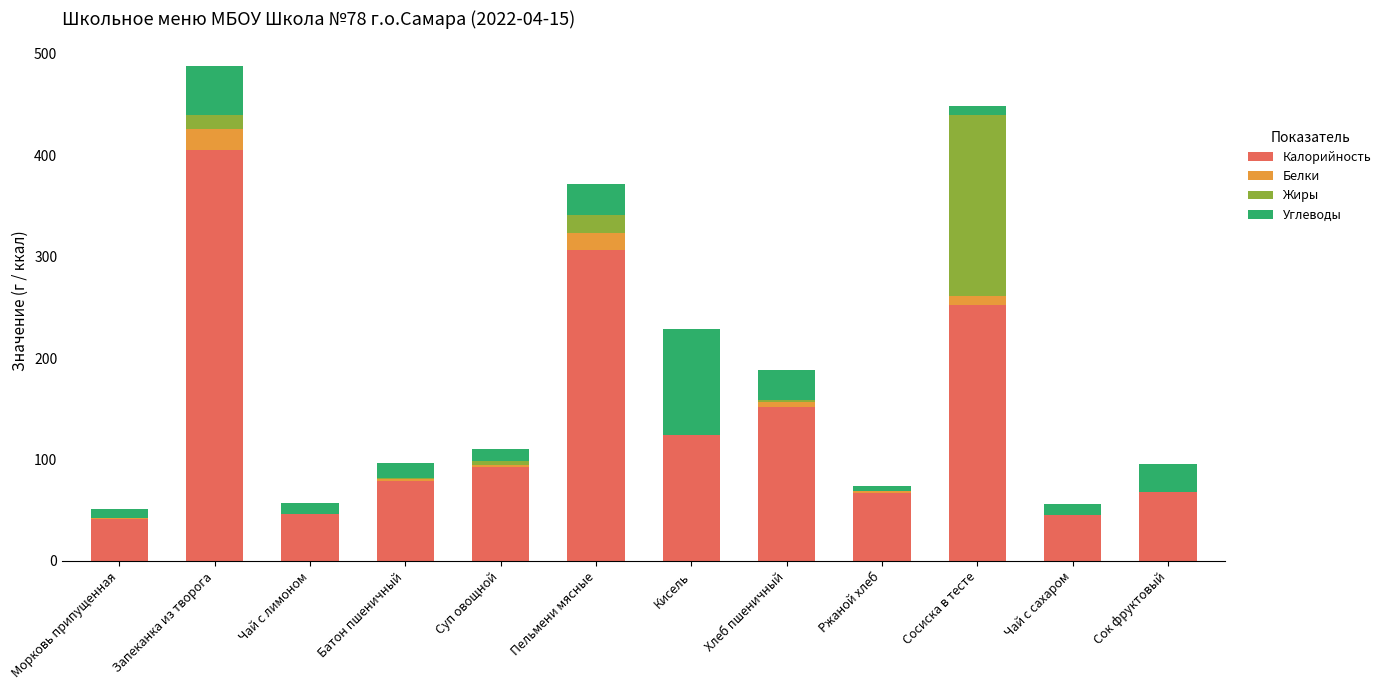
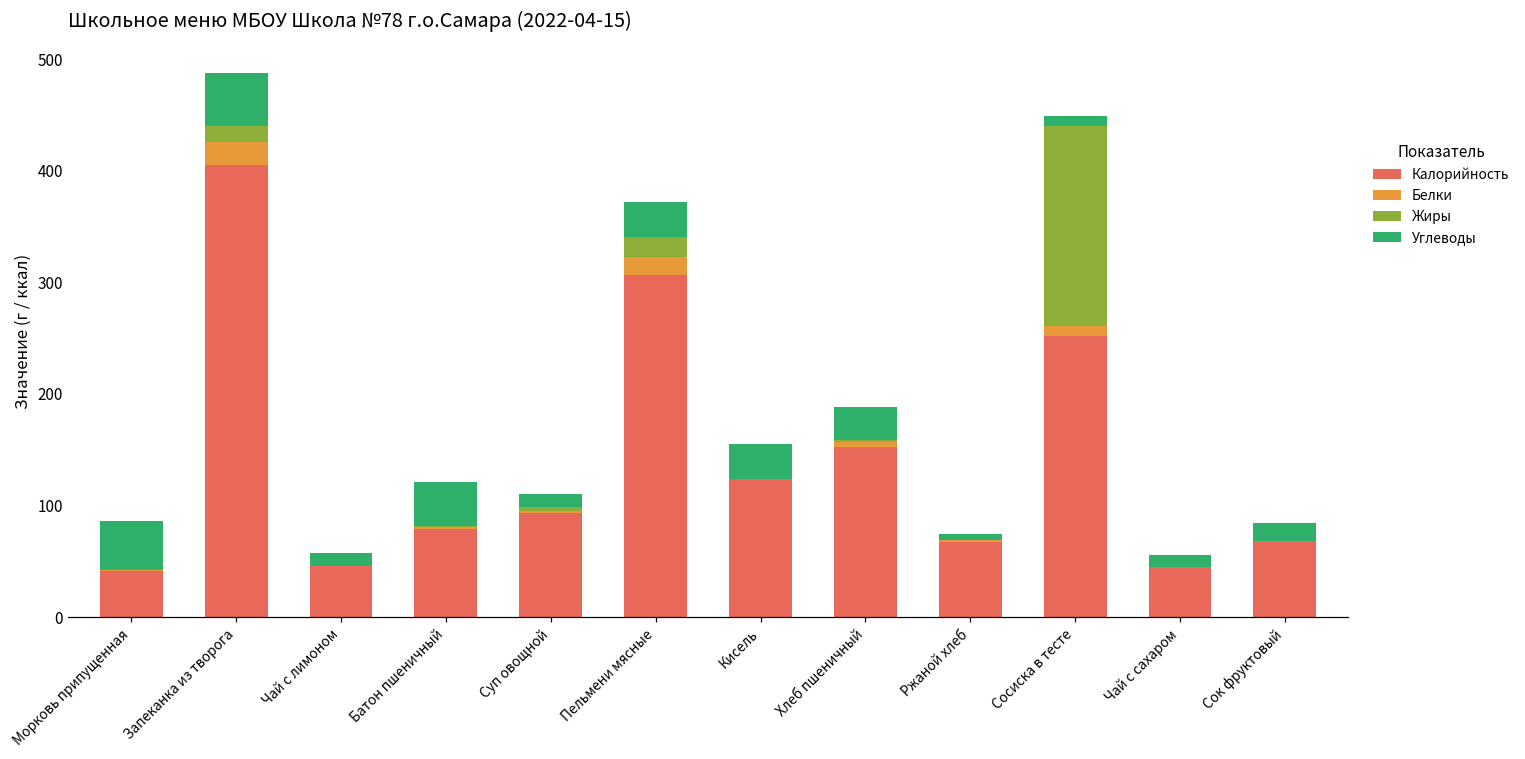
Углеводы, Морковь припущенная: 9 -> 44
Углеводы, Батон пшеничный: 15 -> 39
Углеводы, Кисель: 105 -> 31
Углеводы, Сок фруктовый: 28 -> 16
